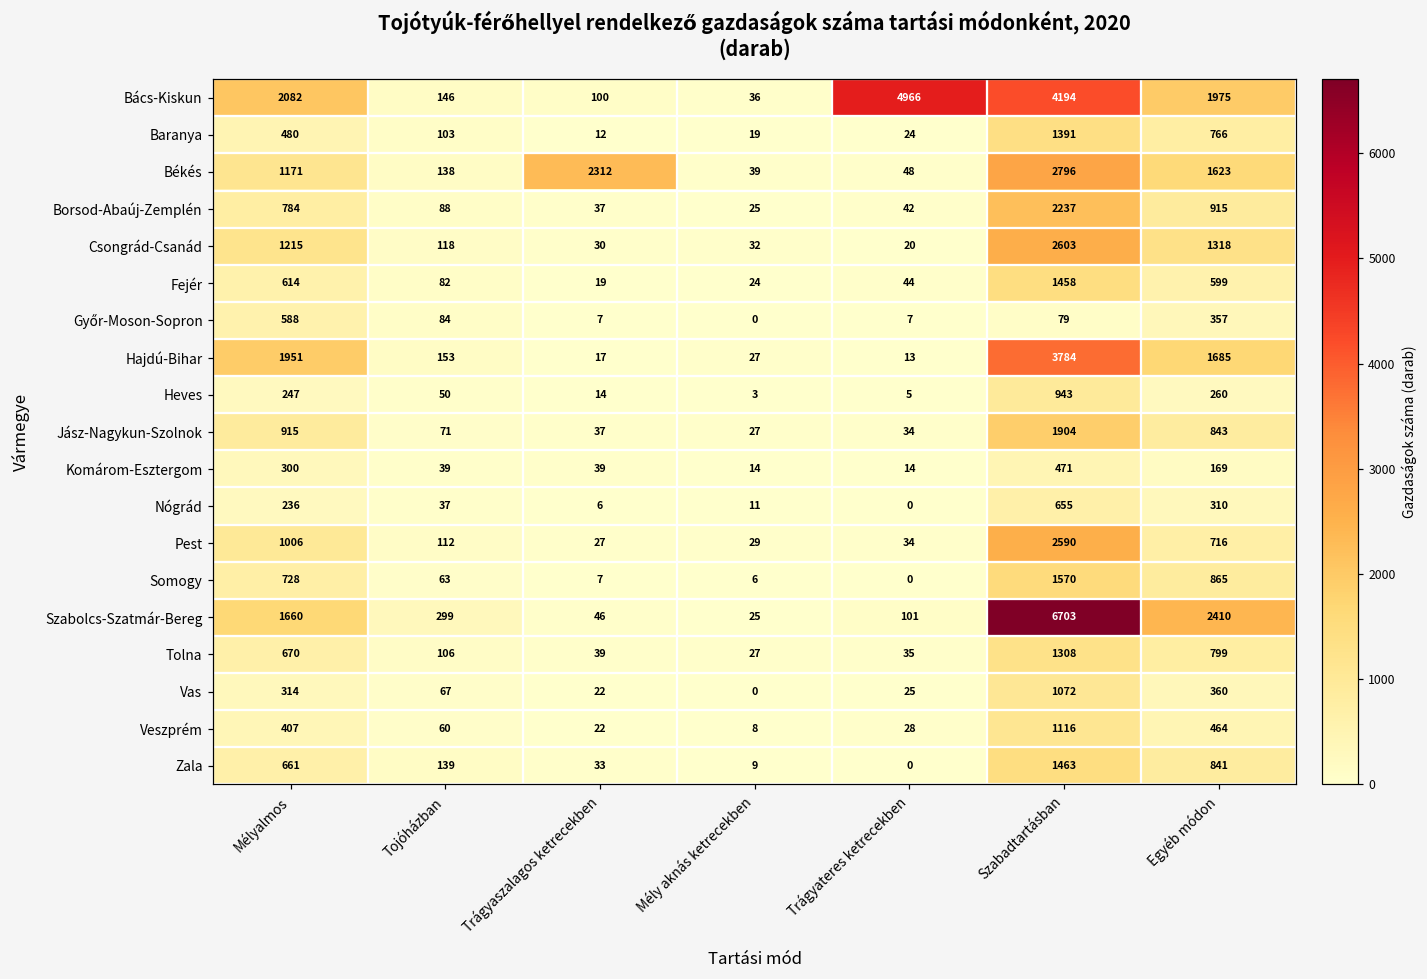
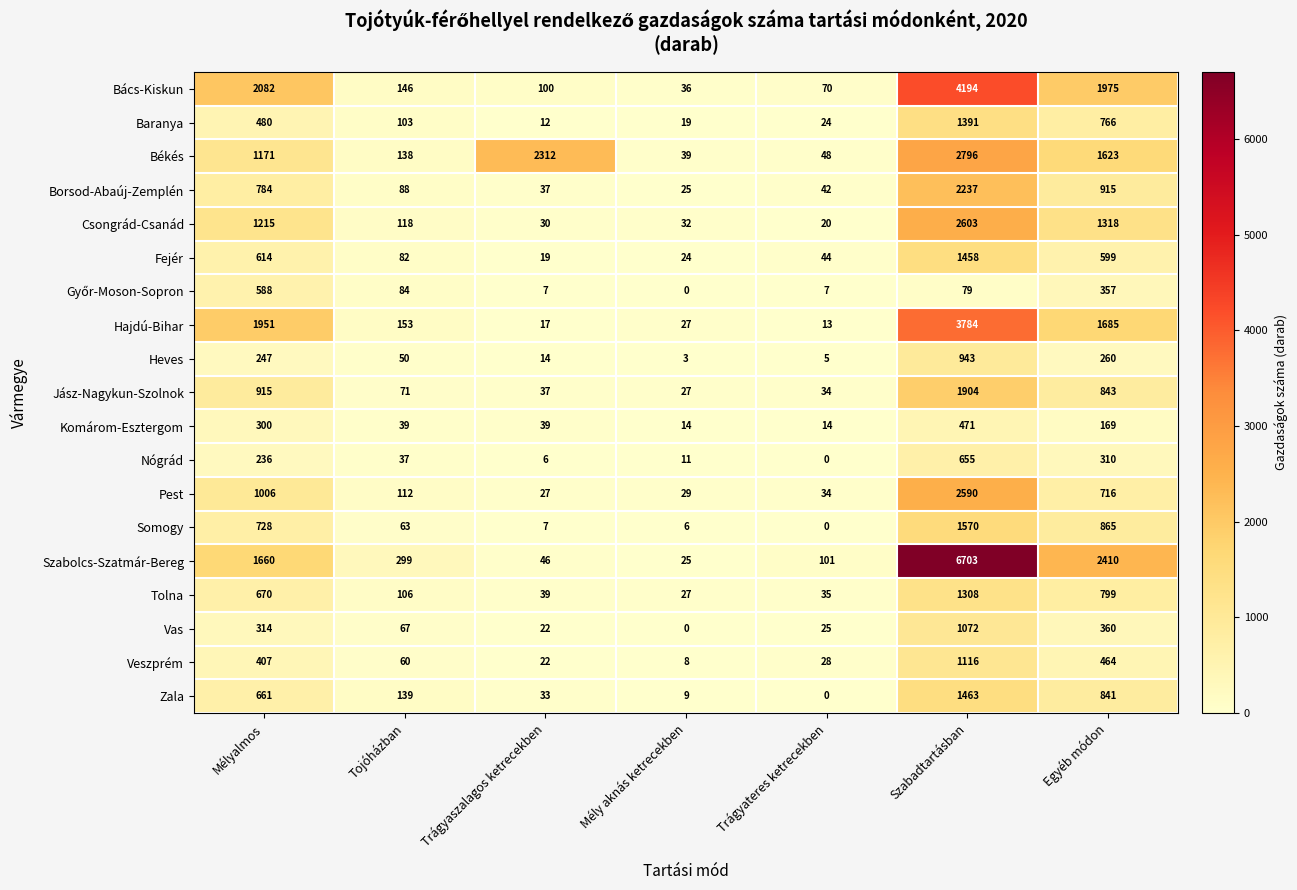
Bács-Kiskun, Trágyateres ketrecekben: 4966 -> 70
